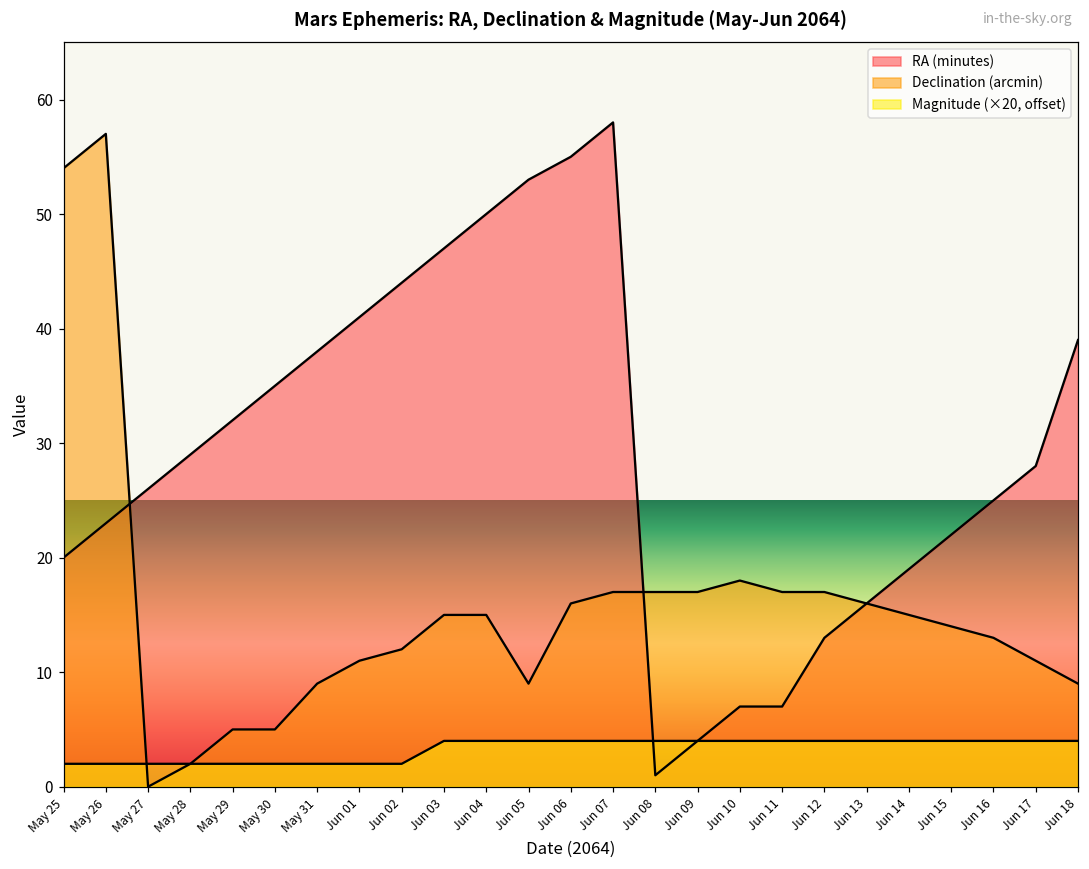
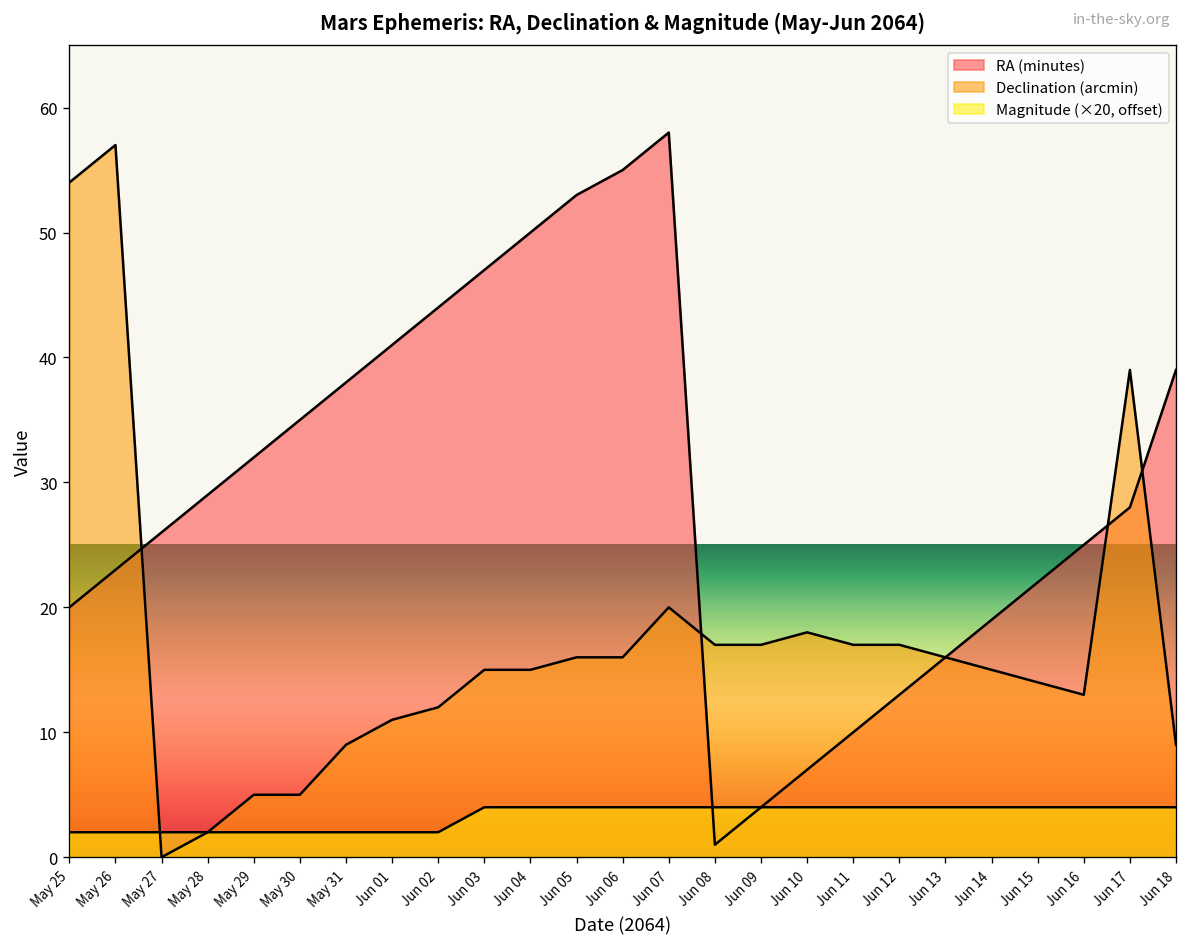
Declination (arcmin), Jun 05: 9 -> 16
Declination (arcmin), Jun 07: 17 -> 20
RA (minutes), Jun 11: 7 -> 10
Declination (arcmin), Jun 17: 11 -> 39
